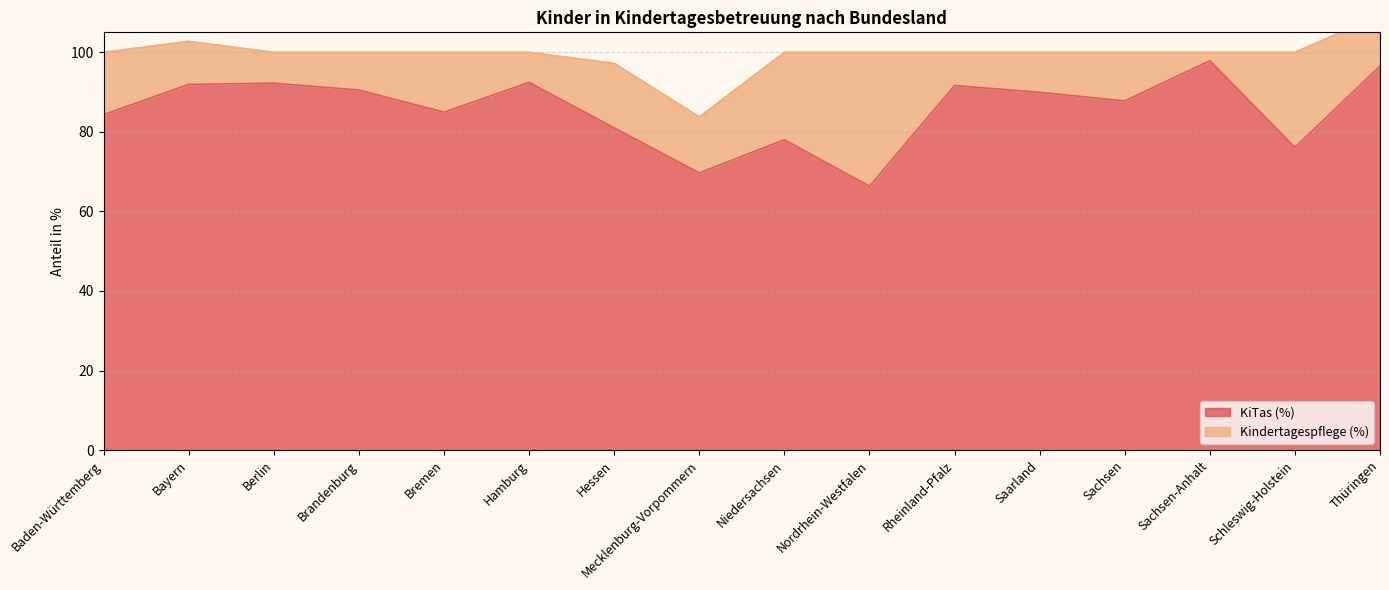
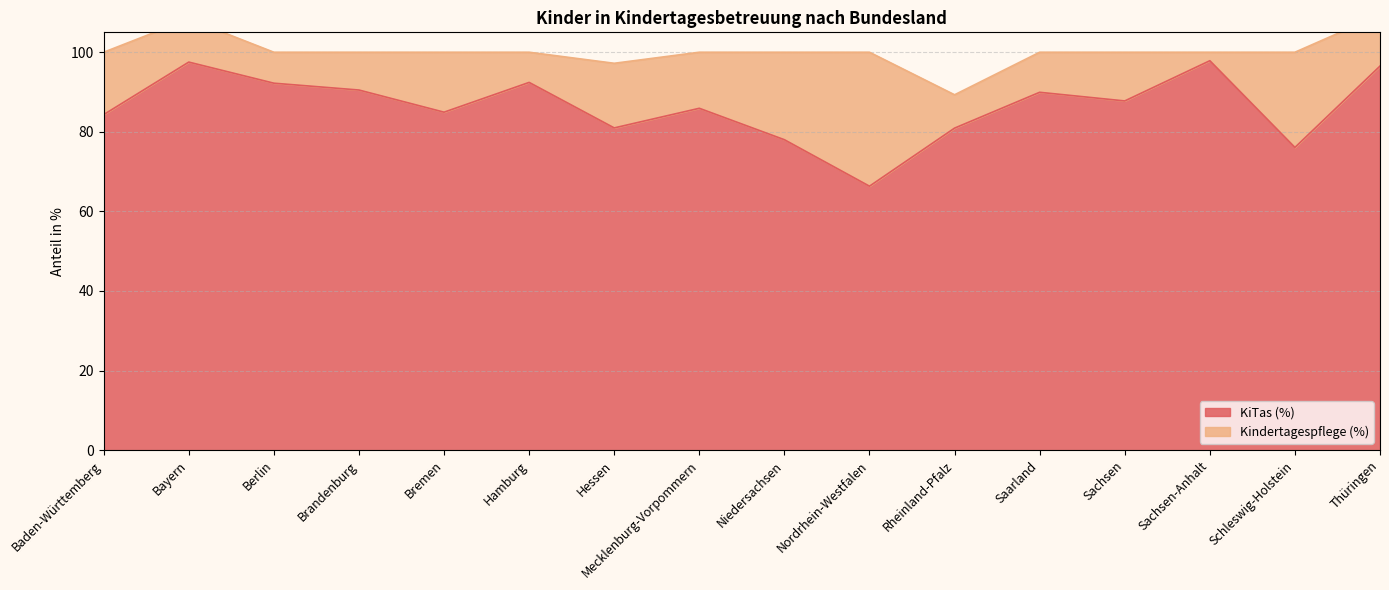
KiTas (%), Bayern: 92 -> 98
KiTas (%), Mecklenburg-Vorpommern: 70 -> 86
KiTas (%), Rheinland-Pfalz: 92 -> 81
